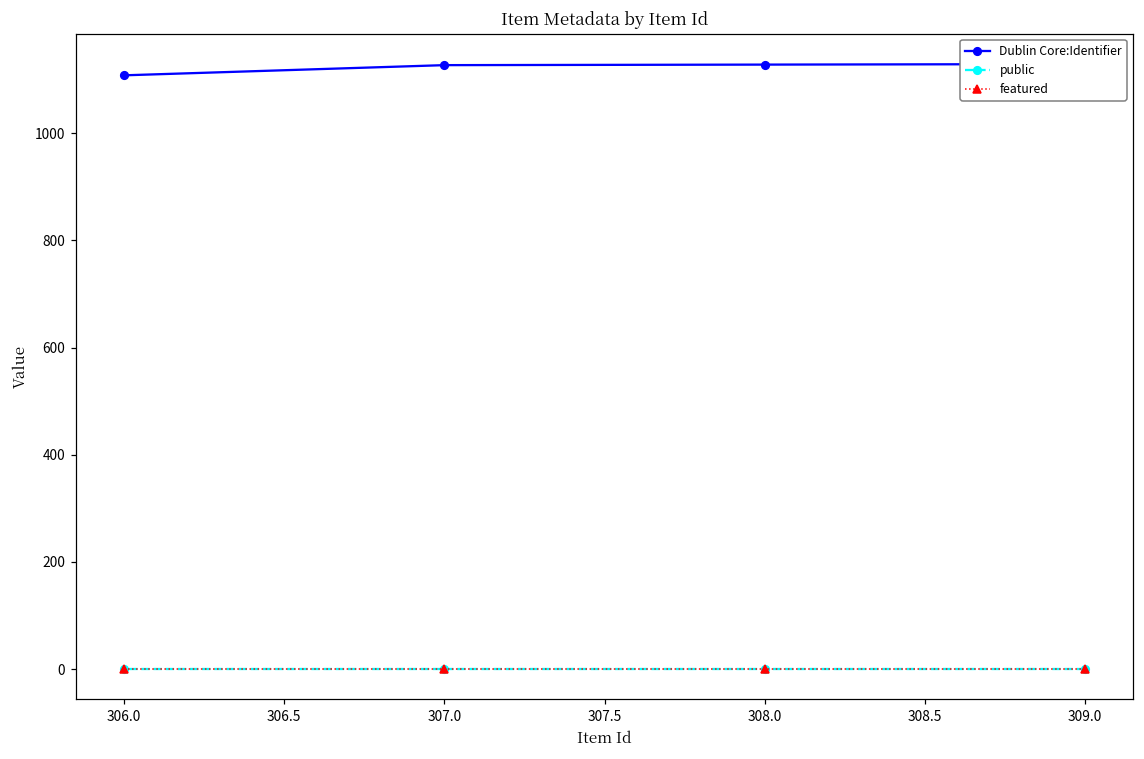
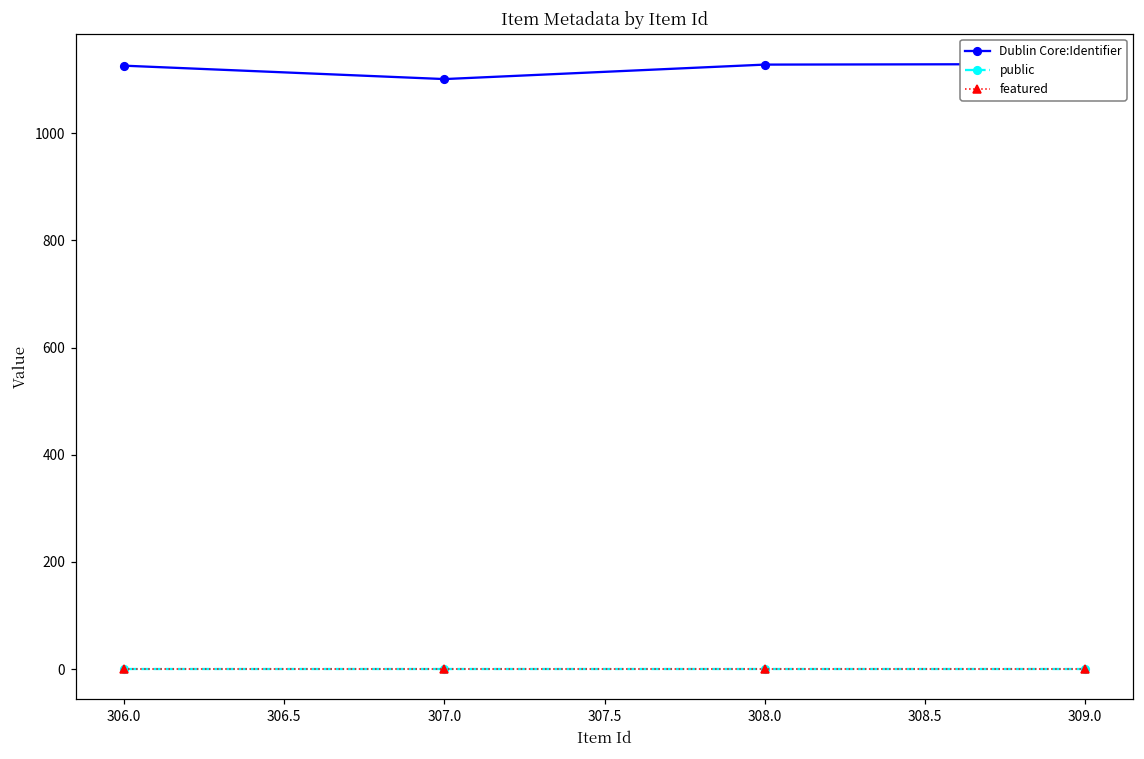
Dublin Core:Identifier, 306.0: 1110 -> 1130
Dublin Core:Identifier, 307.0: 1130 -> 1100
